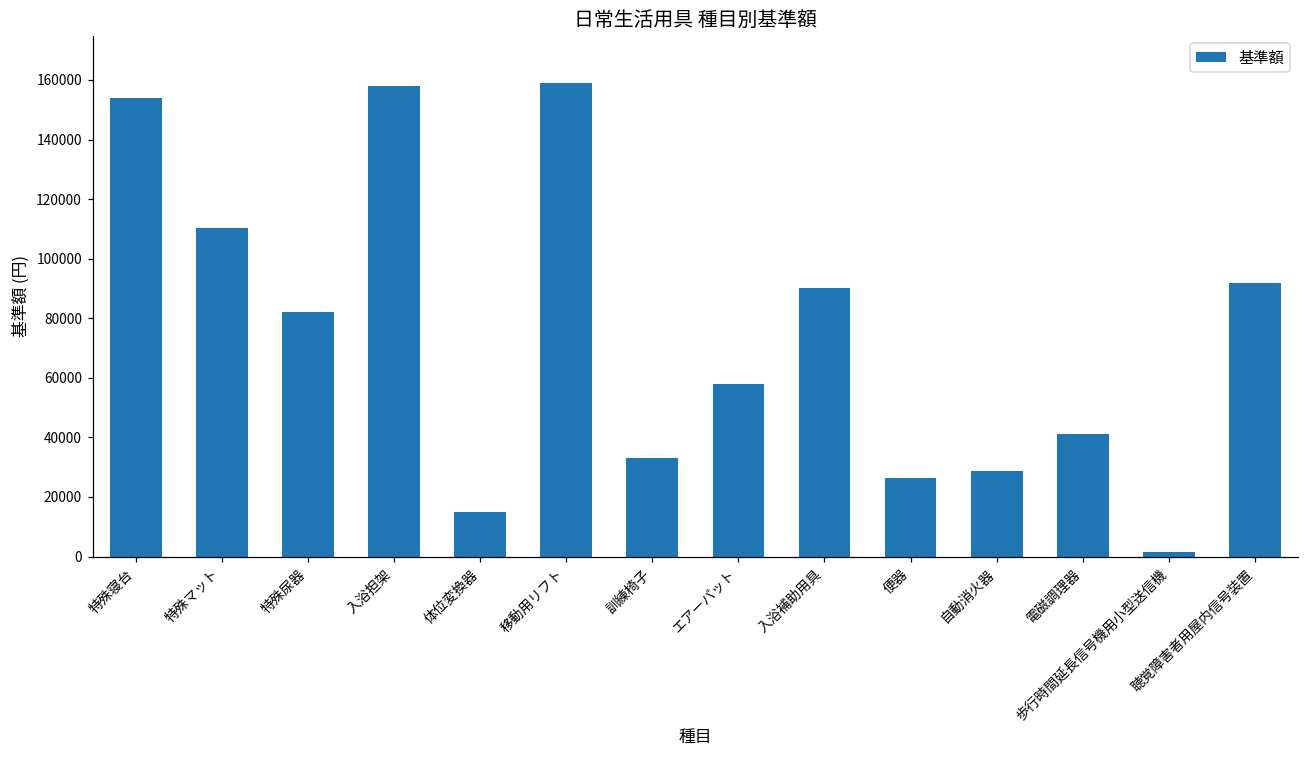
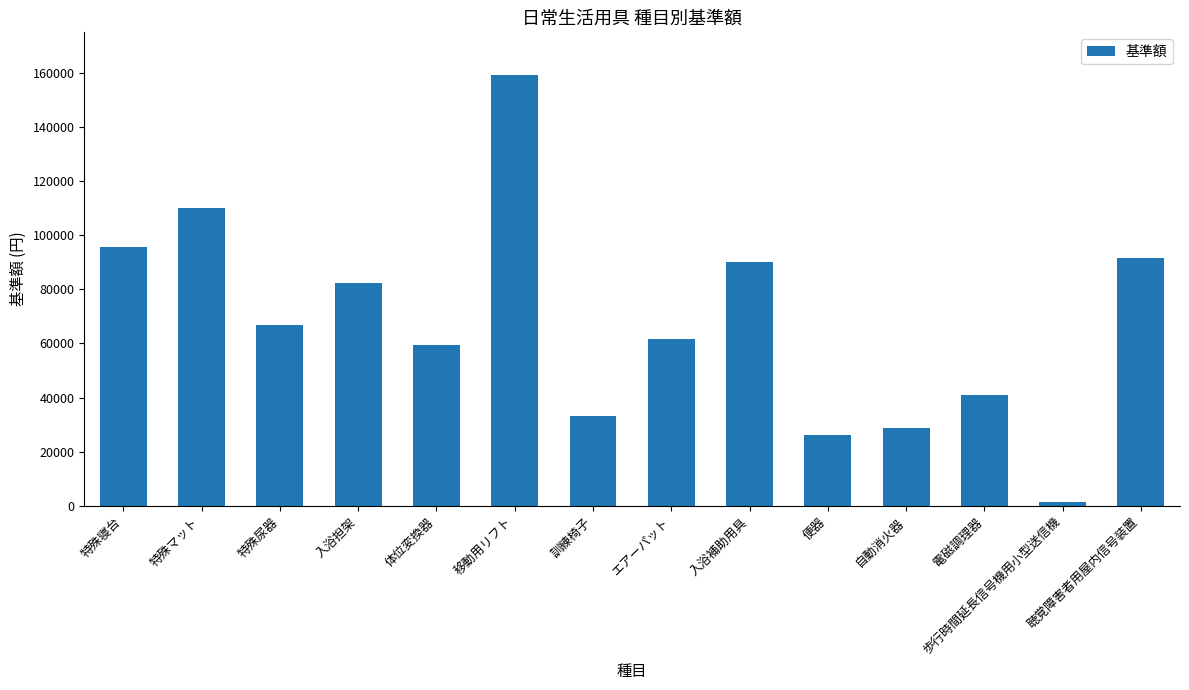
特殊寝台: 154000 -> 96000
特殊尿器: 82000 -> 67000
入浴担架: 158000 -> 82000
体位変換器: 15000 -> 59000
エアーパット: 58000 -> 62000
